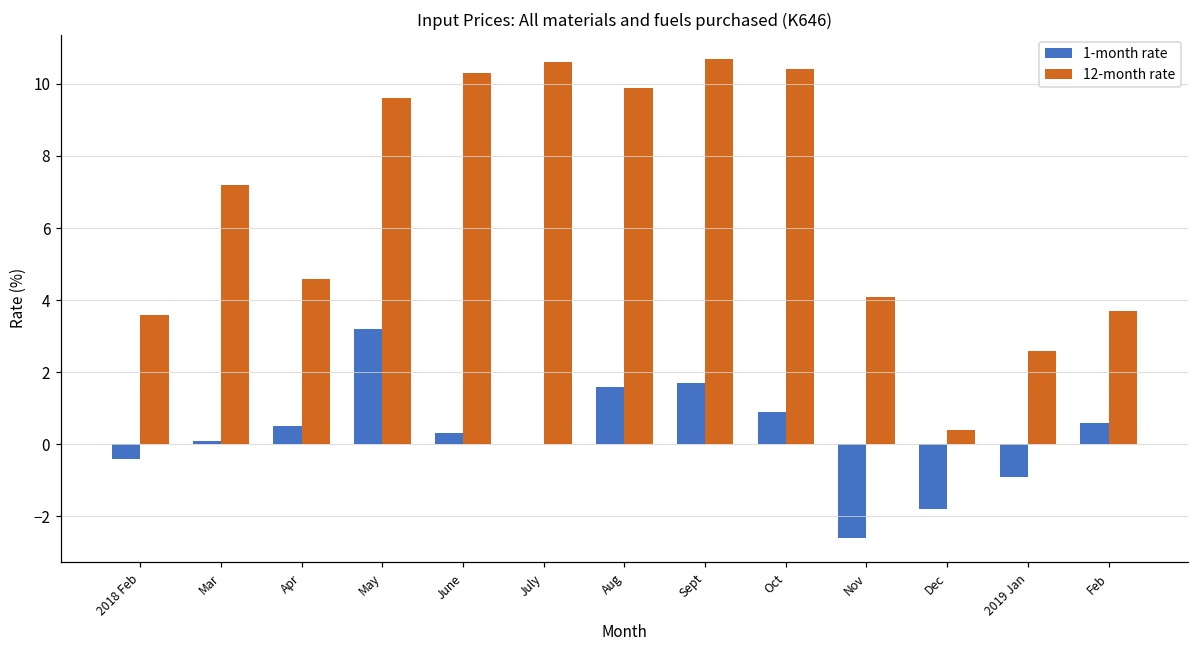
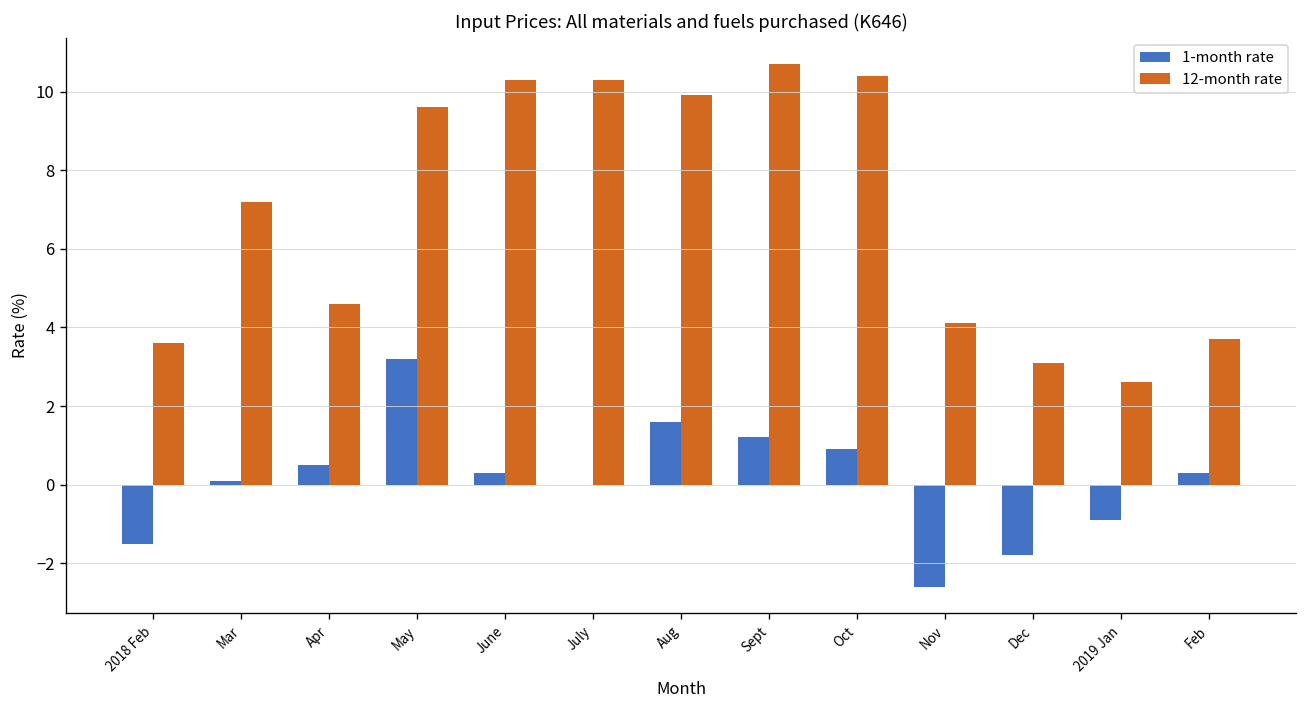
1-month rate, 2018 Feb: -0.4 -> -1.5
12-month rate, July: 10.6 -> 10.3
1-month rate, Sept: 1.7 -> 1.2
12-month rate, Dec: 0.4 -> 3.1
1-month rate, Feb: 0.6 -> 0.3
